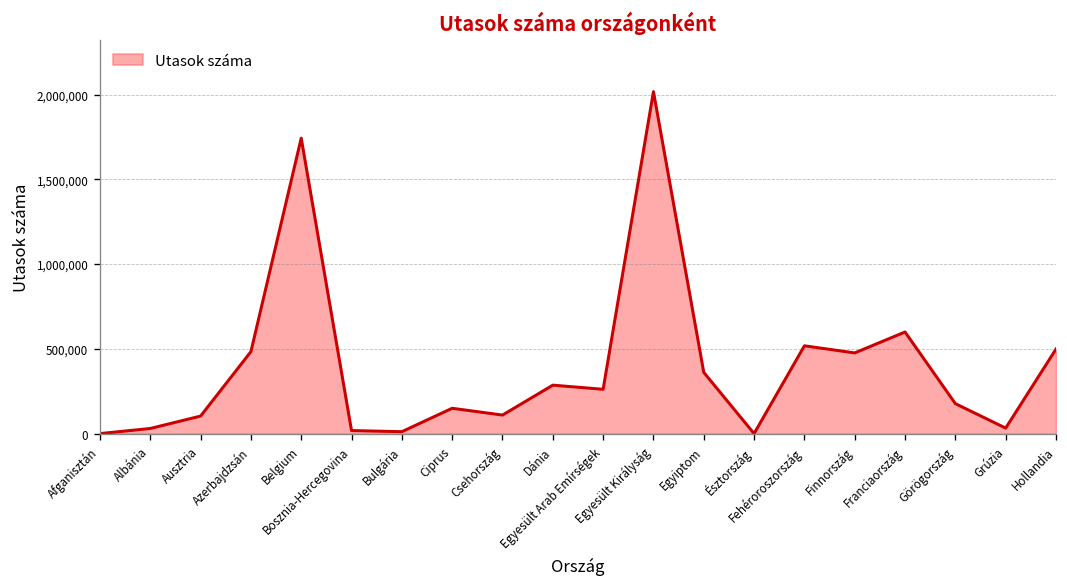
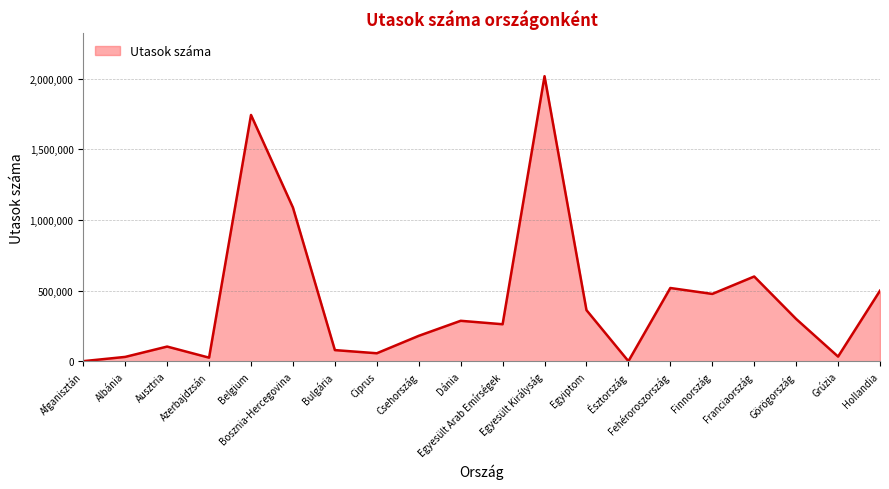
Azerbajdzsán: 480,000 -> 30,000
Bosznia-Hercegovina: 20,000 -> 1,090,000
Bulgária: 10,000 -> 80,000
Ciprus: 150,000 -> 60,000
Csehország: 110,000 -> 180,000
Görögország: 180,000 -> 300,000
